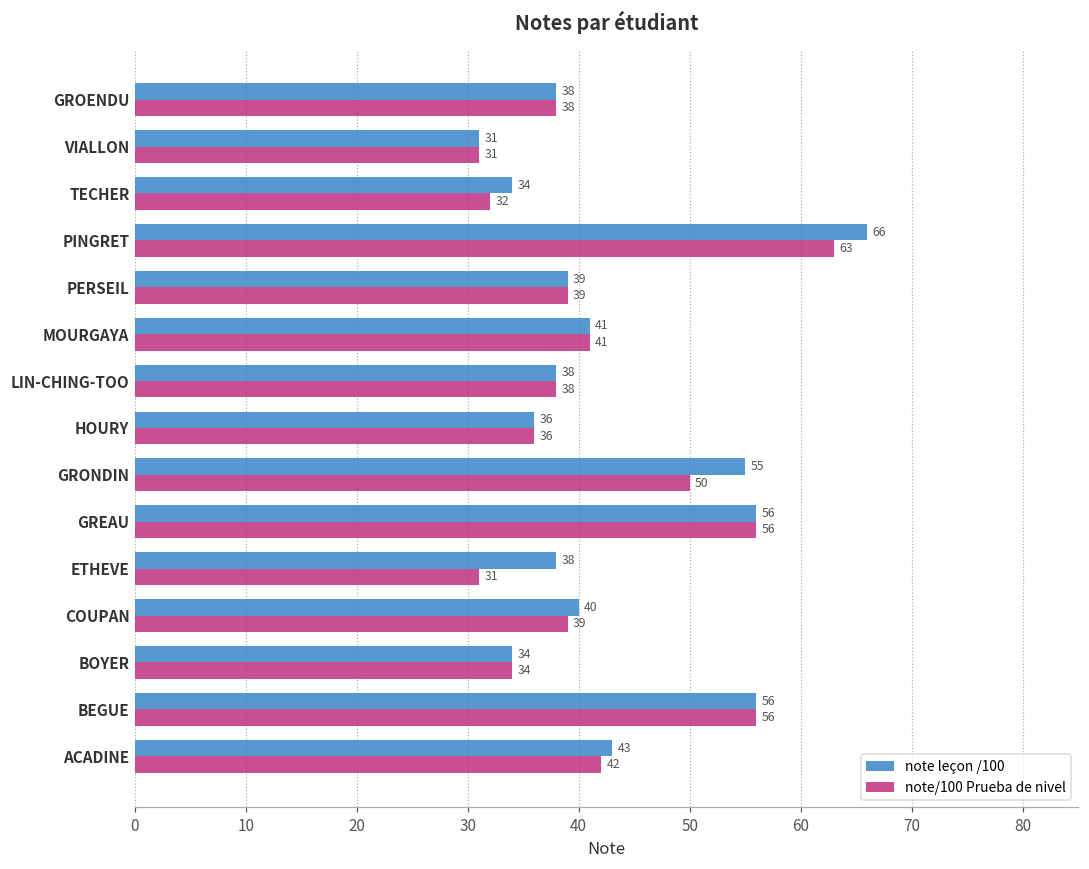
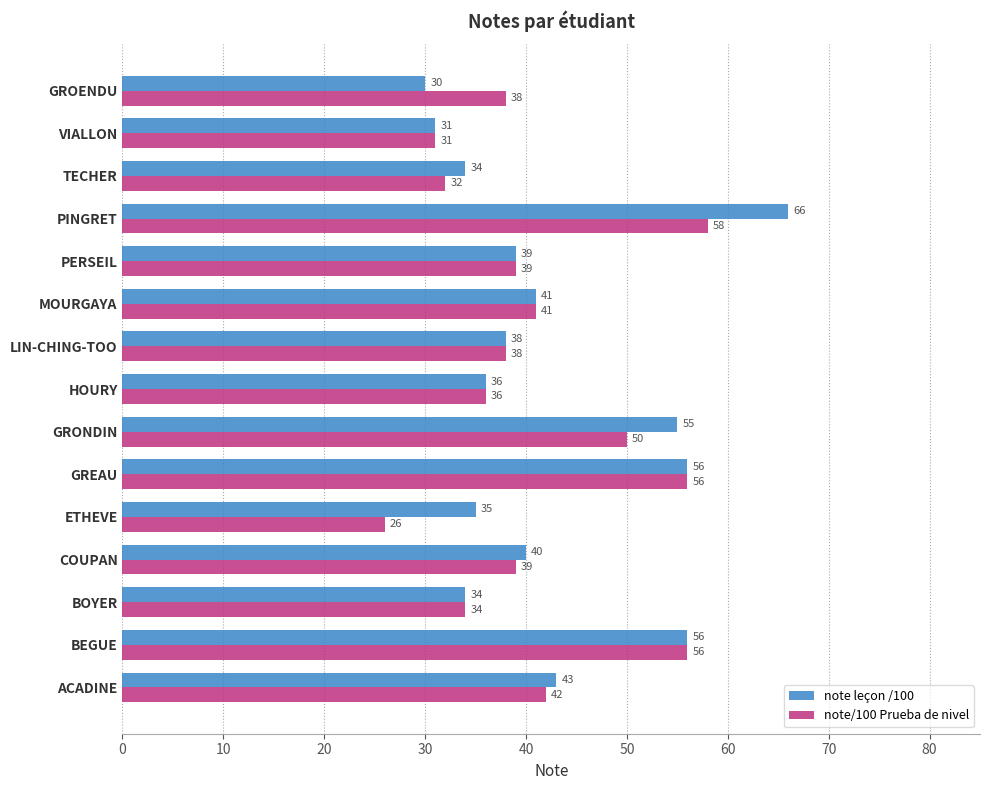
note leçon /100, GROENDU: 38 -> 30
note/100 Prueba de nivel, PINGRET: 63 -> 58
note leçon /100, ETHEVE: 38 -> 35
note/100 Prueba de nivel, ETHEVE: 31 -> 26
